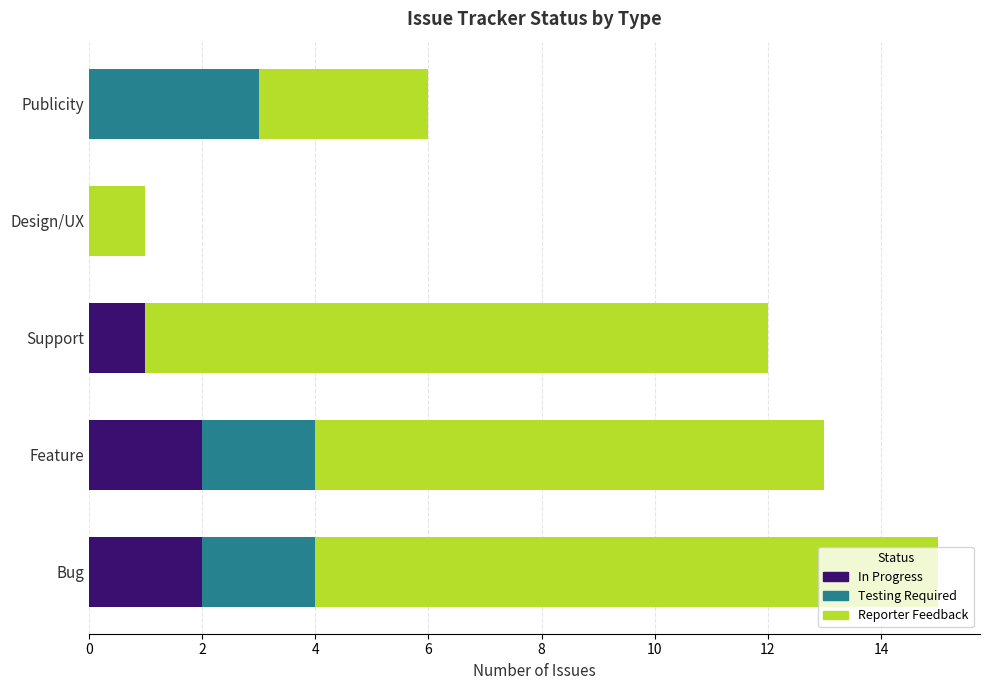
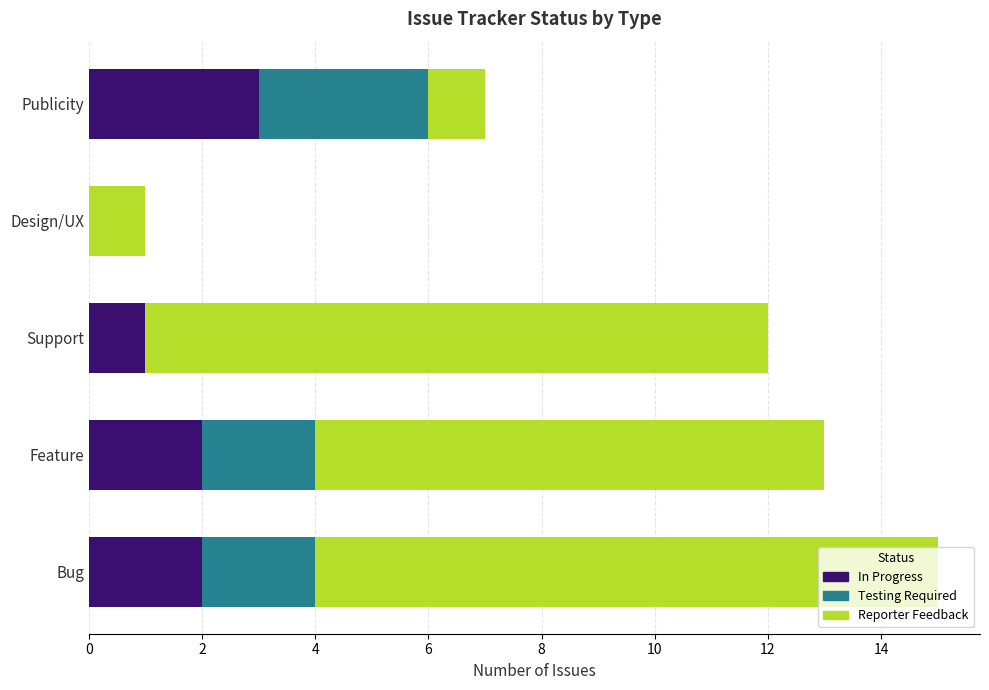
In Progress, Publicity: 0 -> 3
Reporter Feedback, Publicity: 3 -> 1
